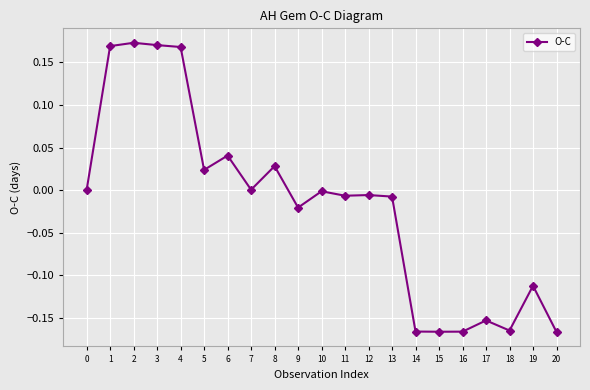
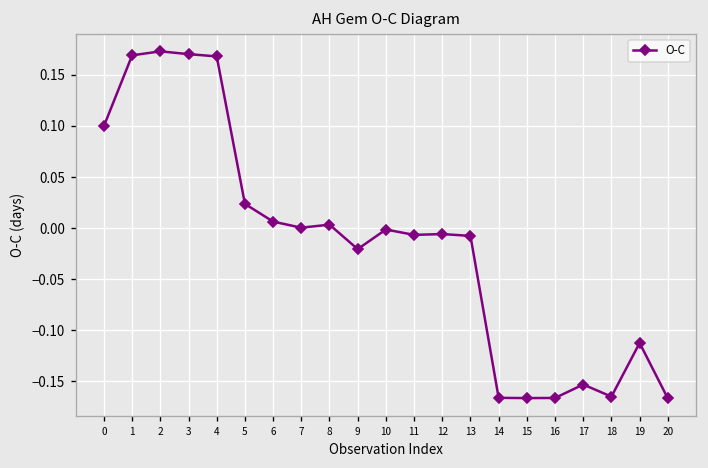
0: 0.0 -> 0.1
6: 0.04 -> 0.01
8: 0.03 -> 0.00
